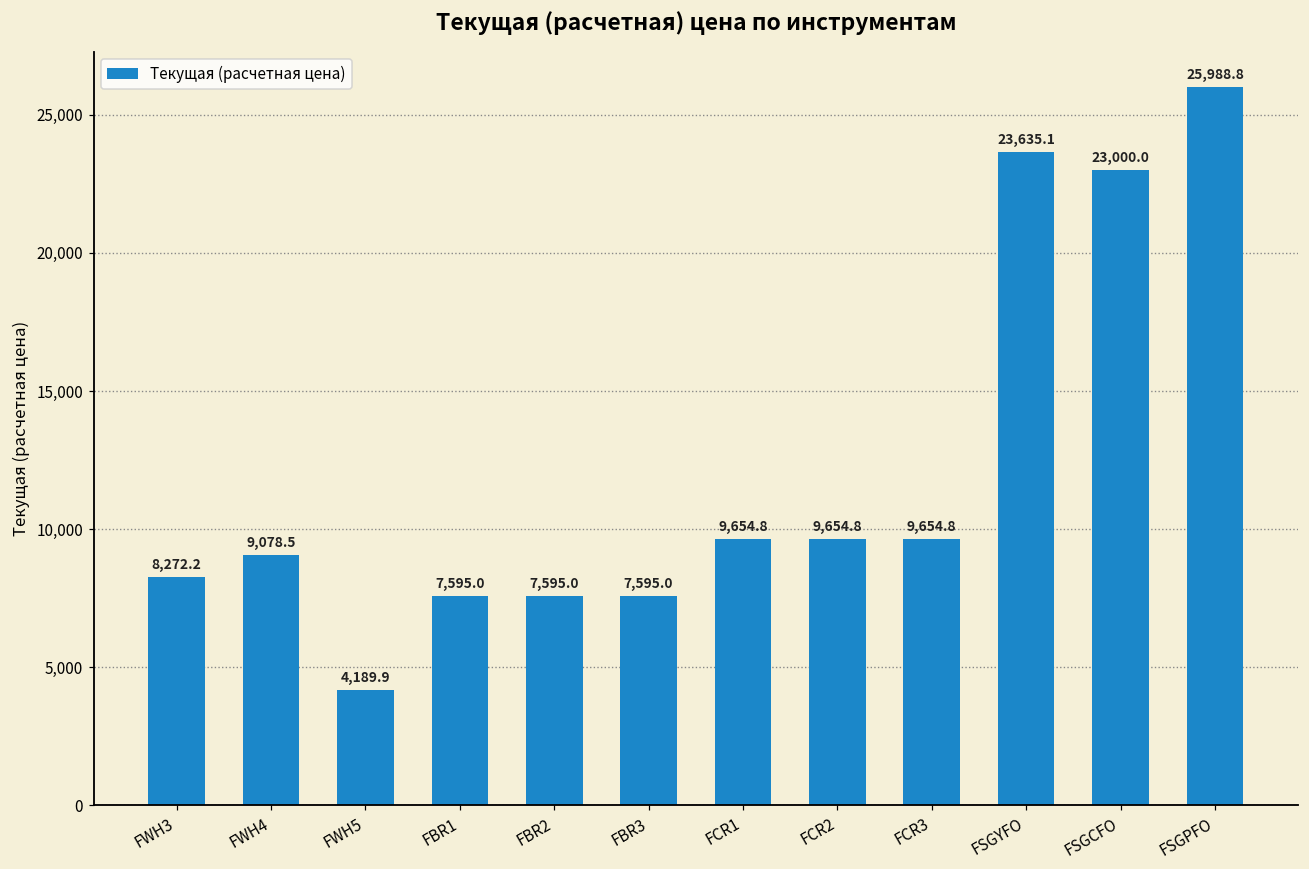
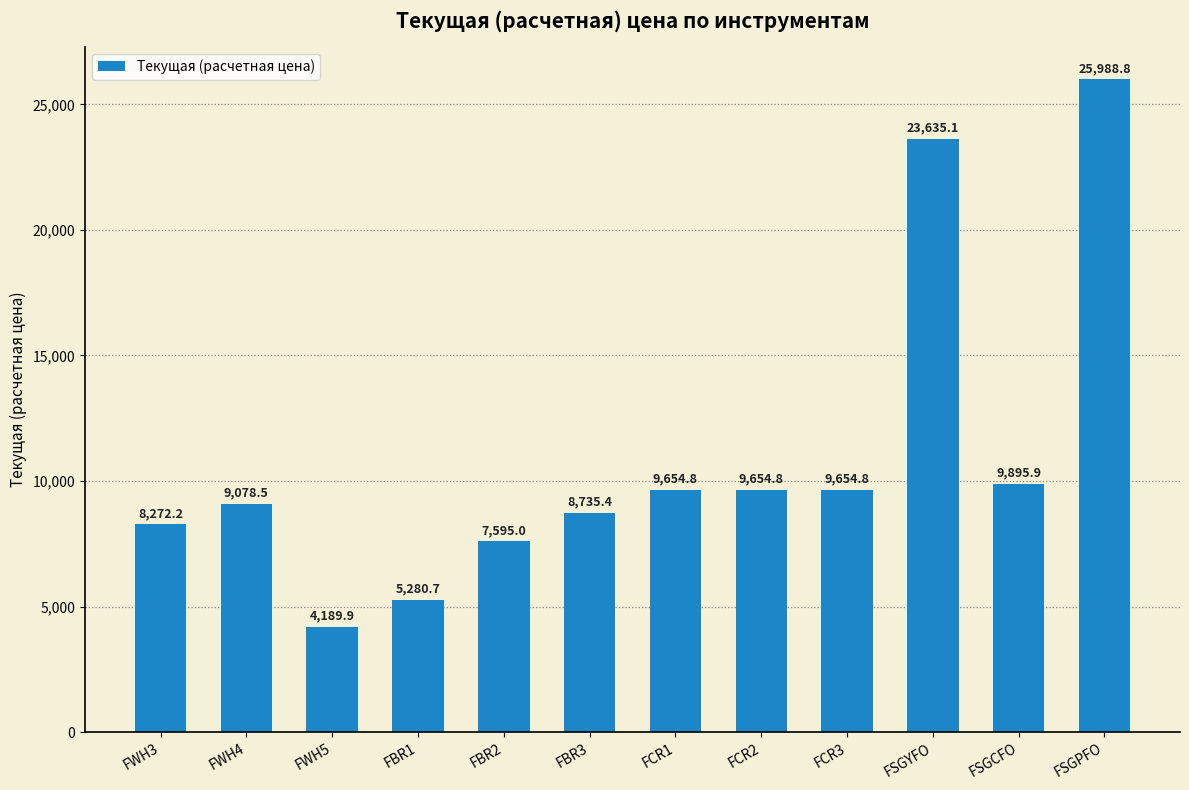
FBR1: 7,595.0 -> 5,280.7
FBR3: 7,595.0 -> 8,735.4
FSGCFO: 23,000.0 -> 9,895.9
